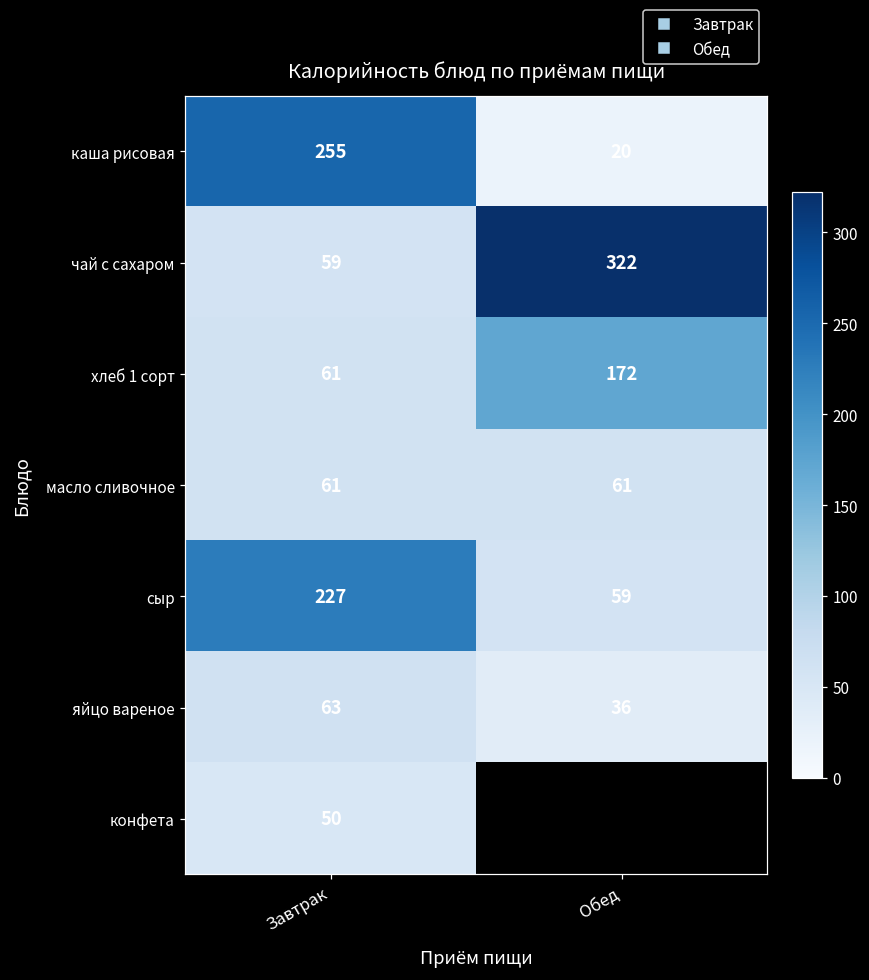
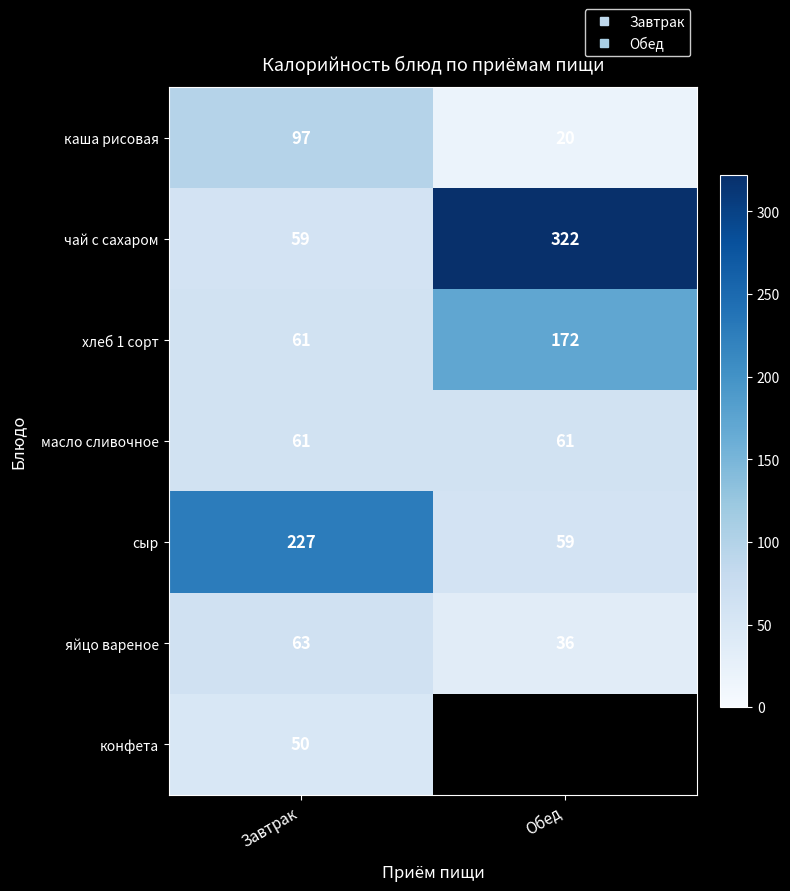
каша рисовая, Завтрак: 255 -> 97
